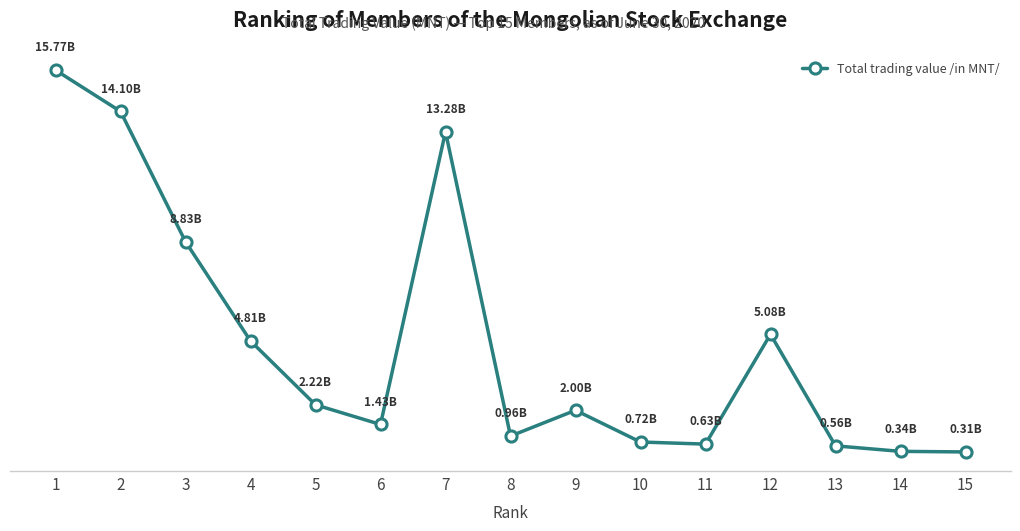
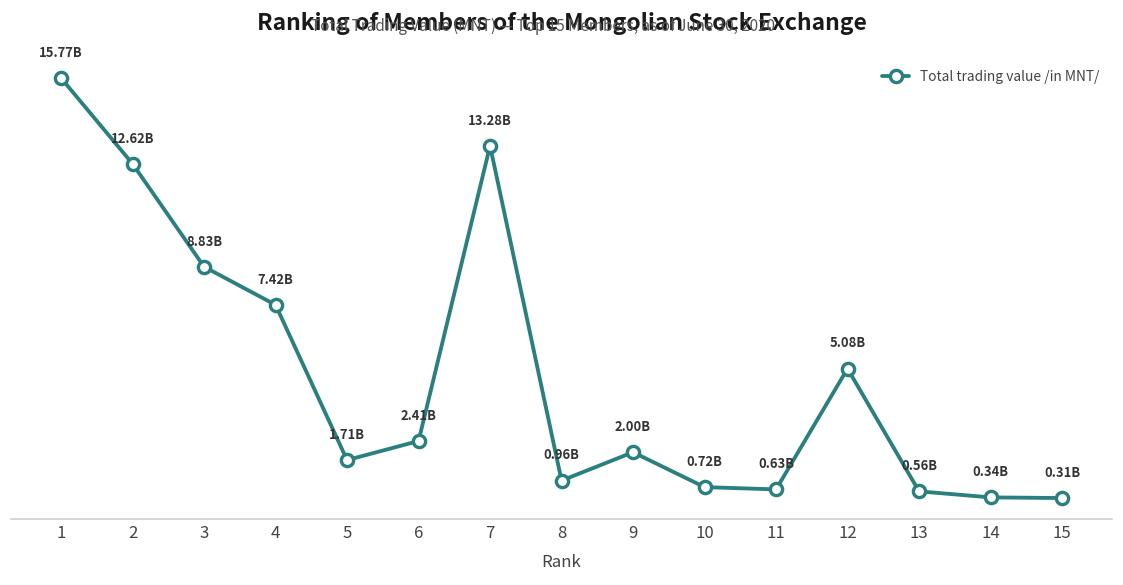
2: 14.10B -> 12.62B
4: 4.81B -> 7.42B
5: 2.22B -> 1.71B
6: 1.43B -> 2.41B
